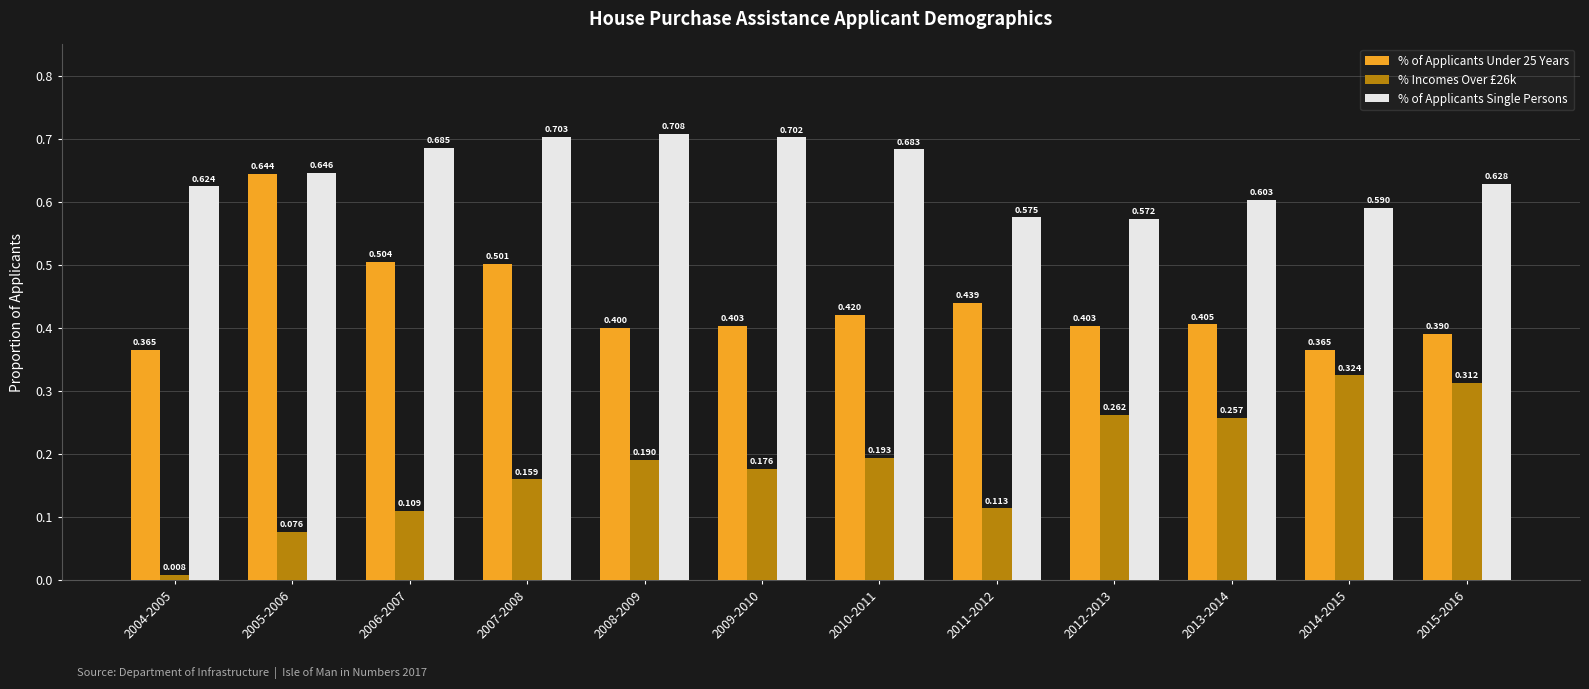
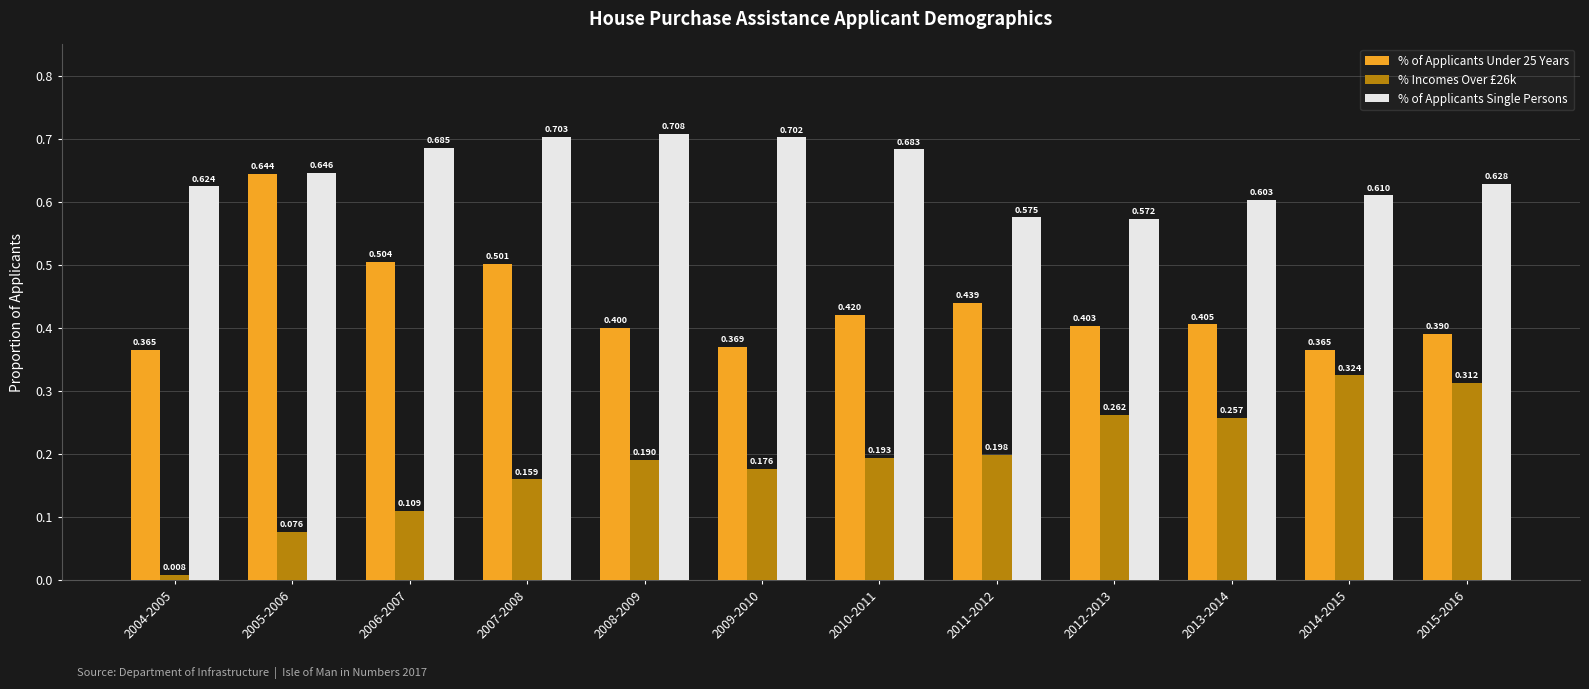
% of Applicants Under 25 Years, 2009-2010: 0.403 -> 0.369
% Incomes Over £26k, 2011-2012: 0.113 -> 0.198
% of Applicants Single Persons, 2014-2015: 0.590 -> 0.610
